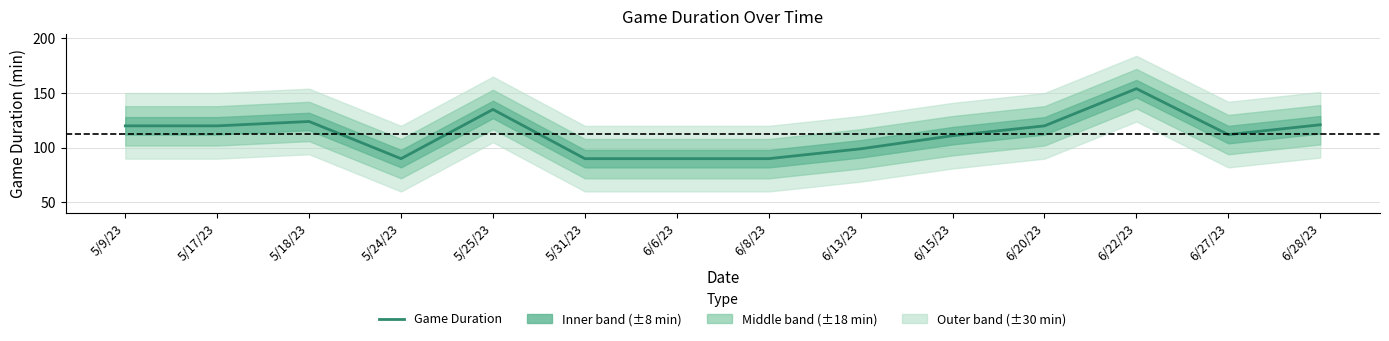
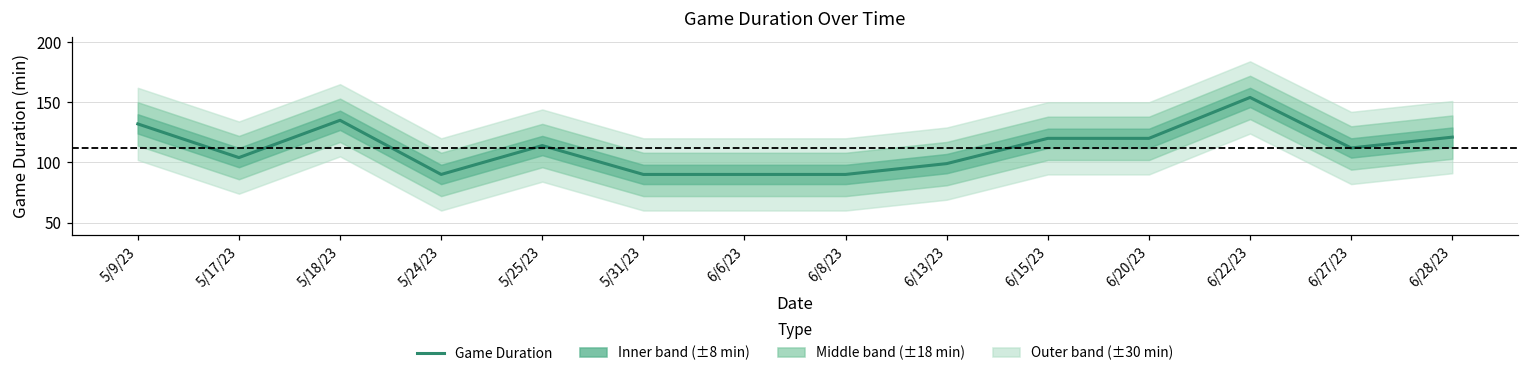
Game Duration, 5/9/23: 120 -> 132
Game Duration, 5/17/23: 120 -> 104
Game Duration, 5/18/23: 124 -> 135
Game Duration, 5/25/23: 135 -> 114
Game Duration, 6/15/23: 111 -> 120
